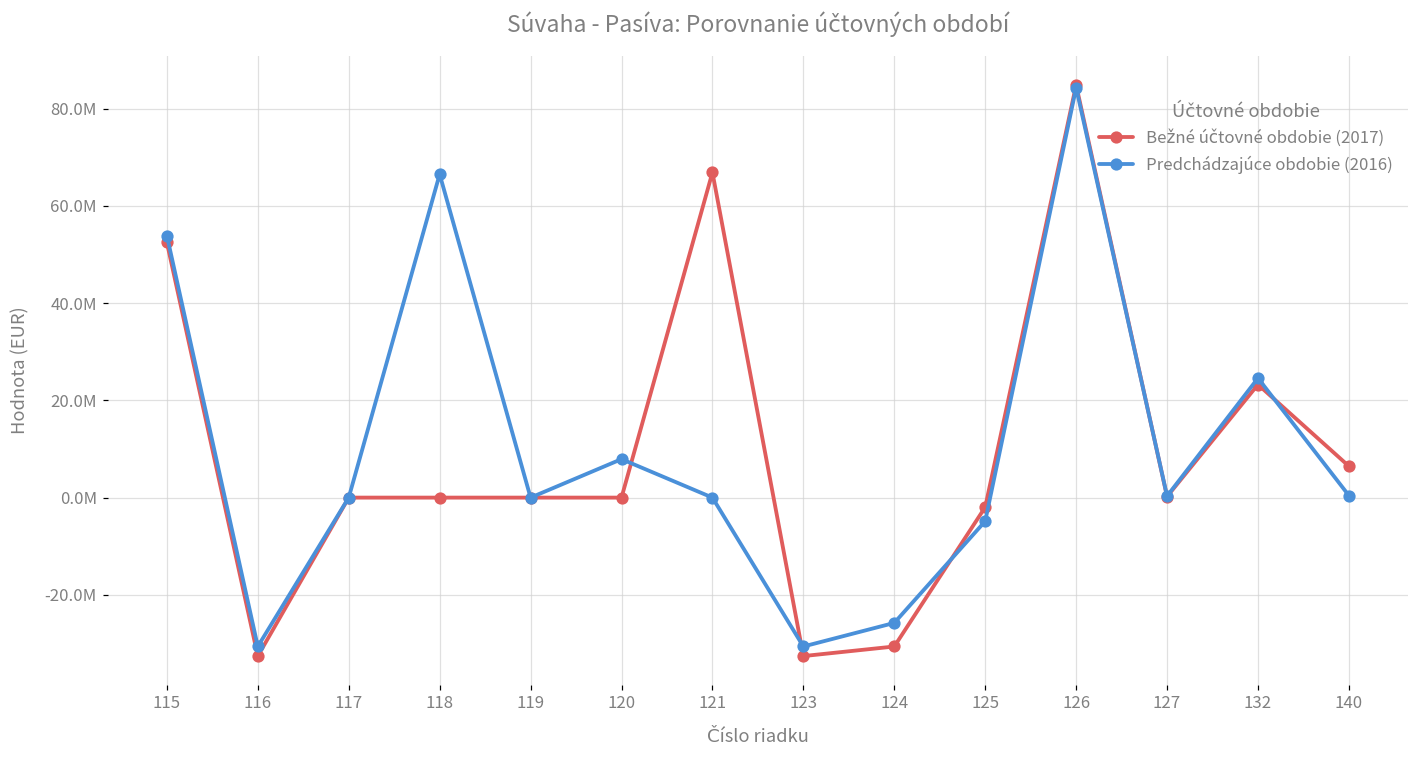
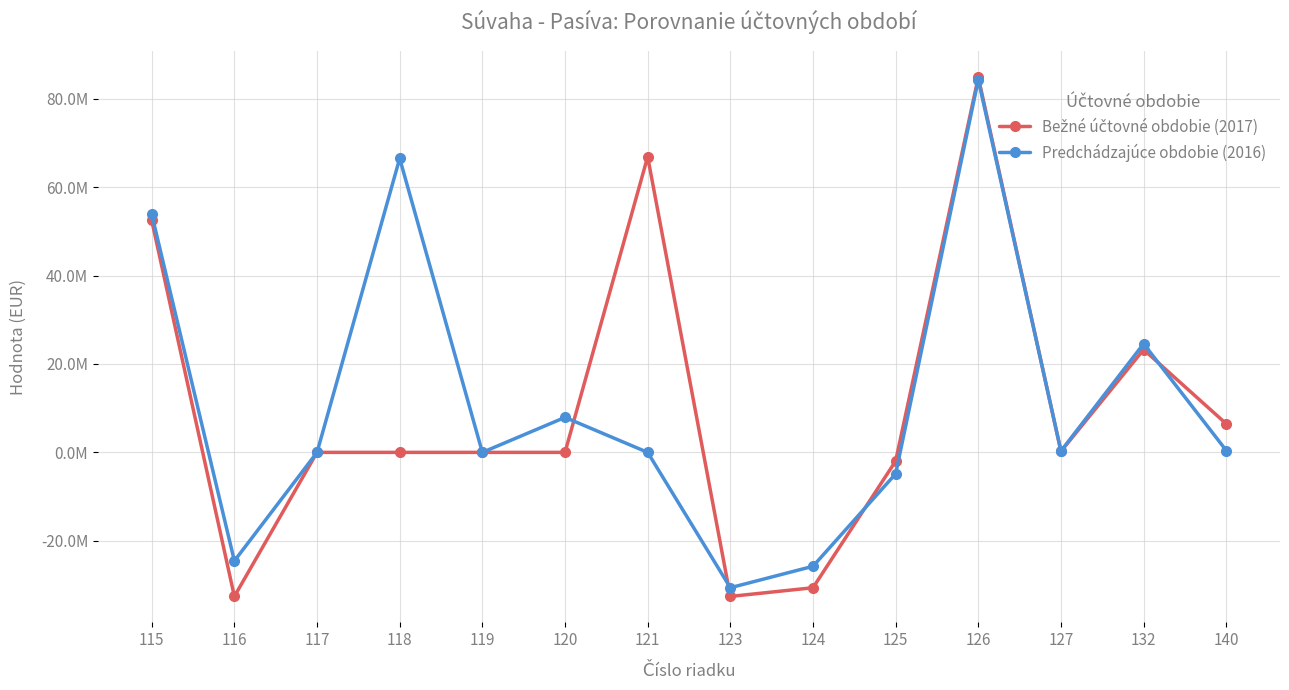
Predchádzajúce obdobie (2016), 116: -31000000 -> -25000000
